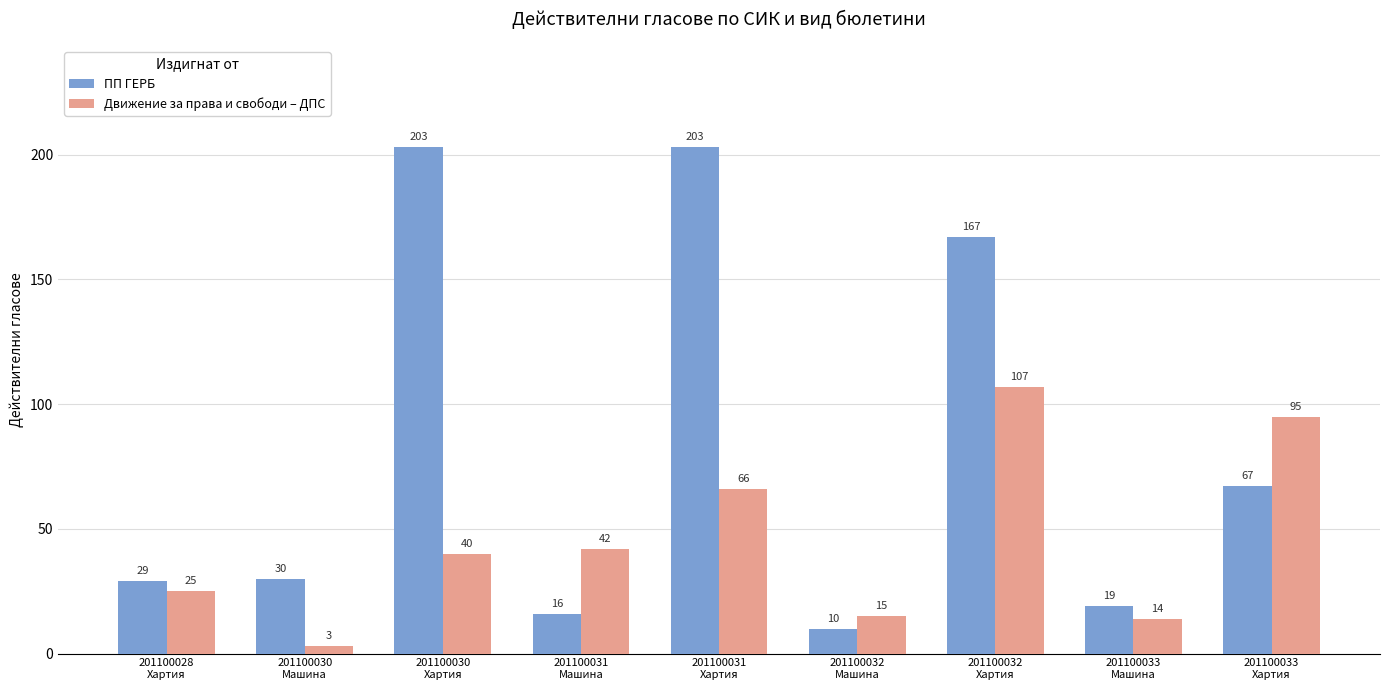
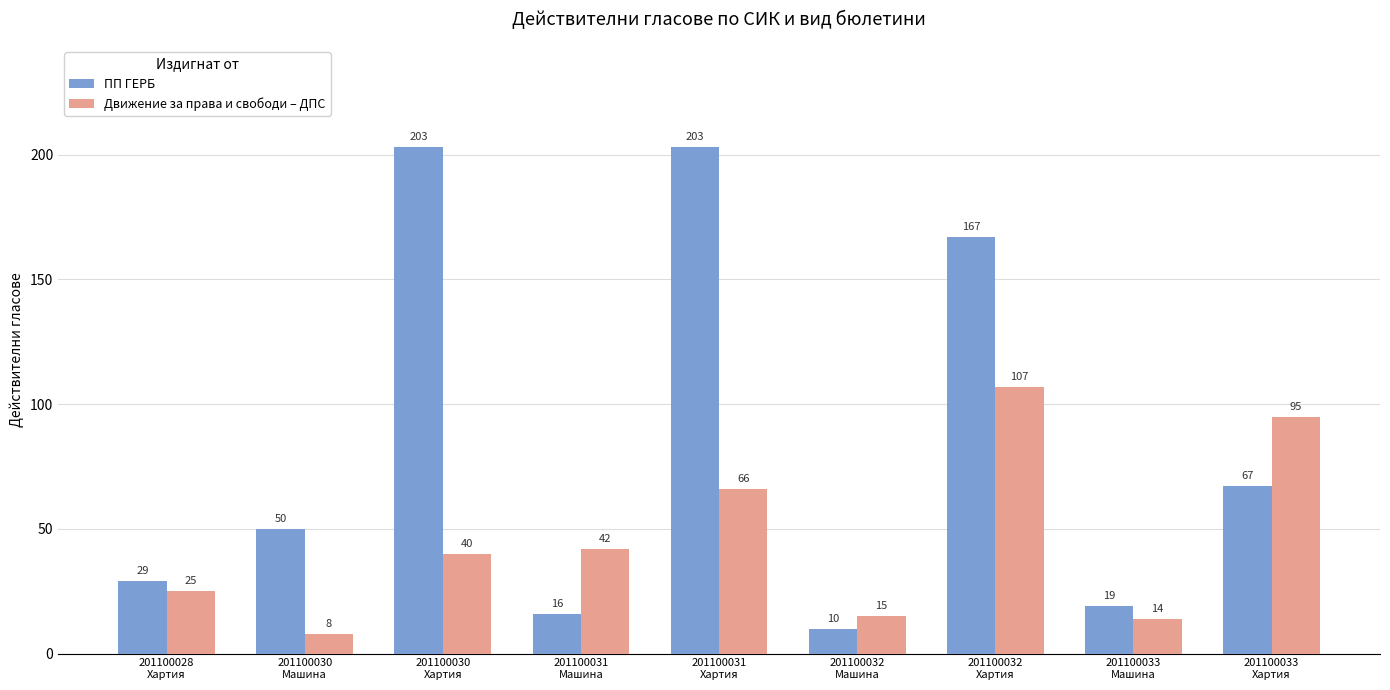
ПП ГЕРБ, 201100030 Машина: 30 -> 50
Движение за права и свободи – ДПС, 201100030 Машина: 3 -> 8
